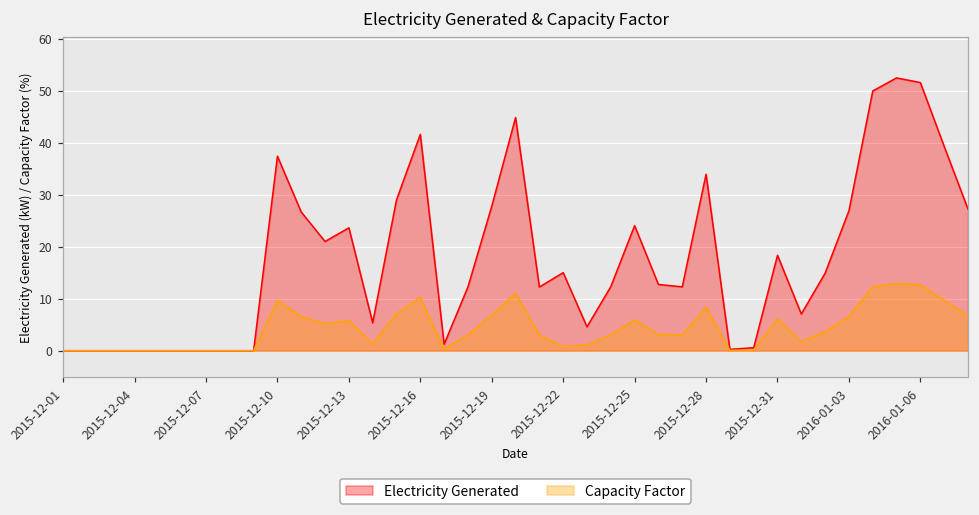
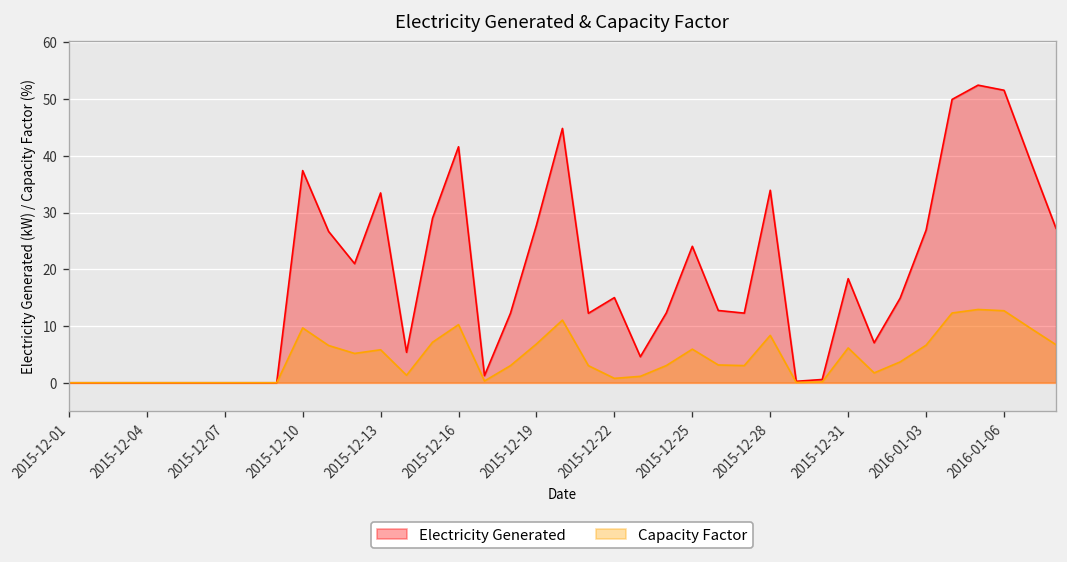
Electricity Generated, 2015-12-13: 24 -> 33
